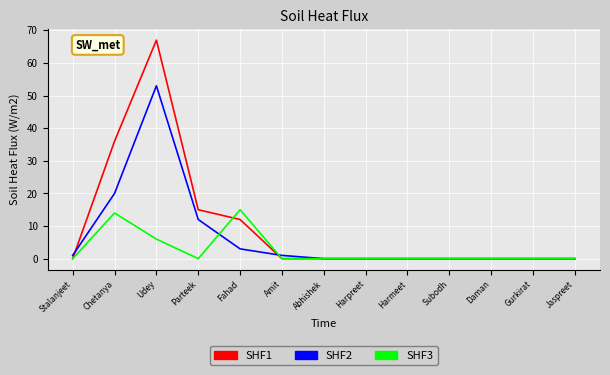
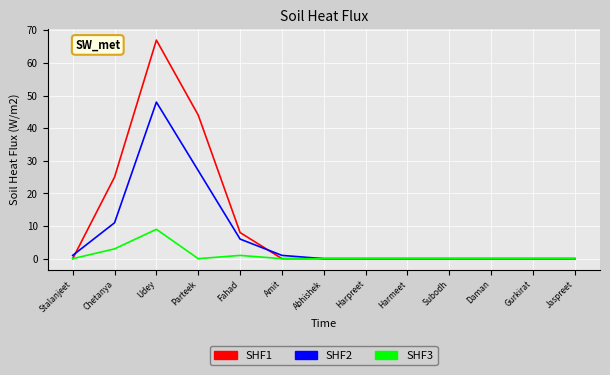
SHF1, Chetanya: 36 -> 25
SHF2, Chetanya: 20 -> 11
SHF3, Chetanya: 14 -> 3
SHF2, Udey: 53 -> 48
SHF3, Udey: 6 -> 9
SHF1, Parteek: 15 -> 44
SHF2, Parteek: 12 -> 27
SHF1, Fahad: 12 -> 8
SHF2, Fahad: 3 -> 6
SHF3, Fahad: 15 -> 1
